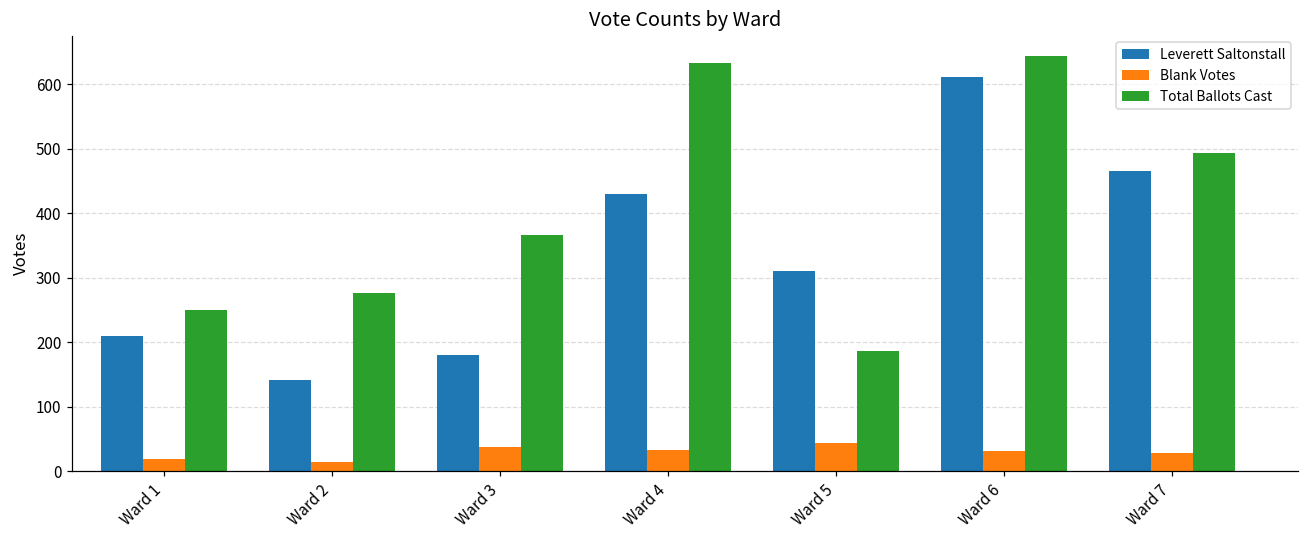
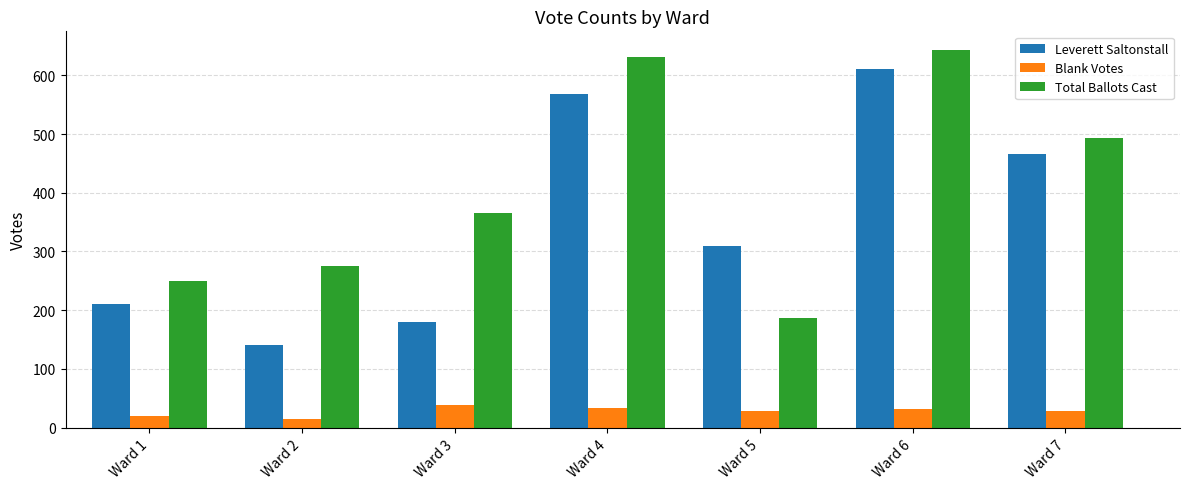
Leverett Saltonstall, Ward 4: 430 -> 570
Blank Votes, Ward 5: 40 -> 30
